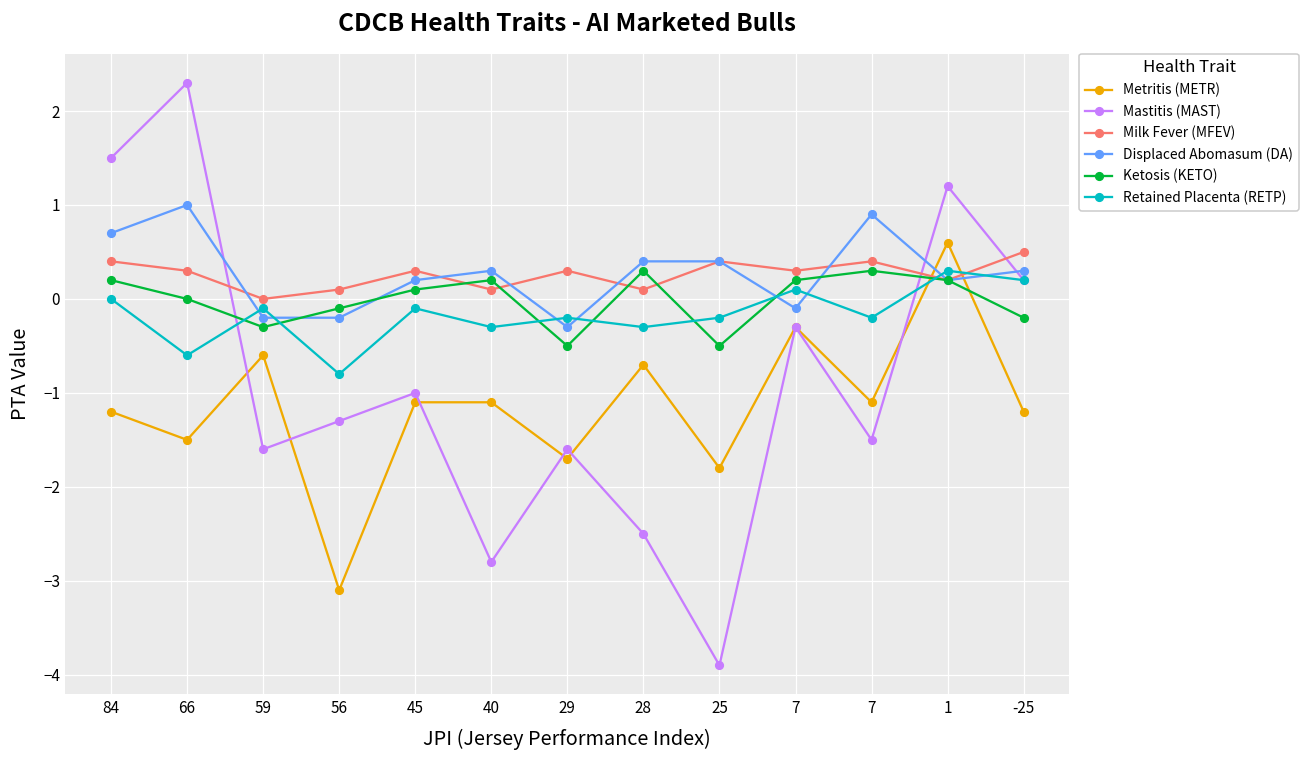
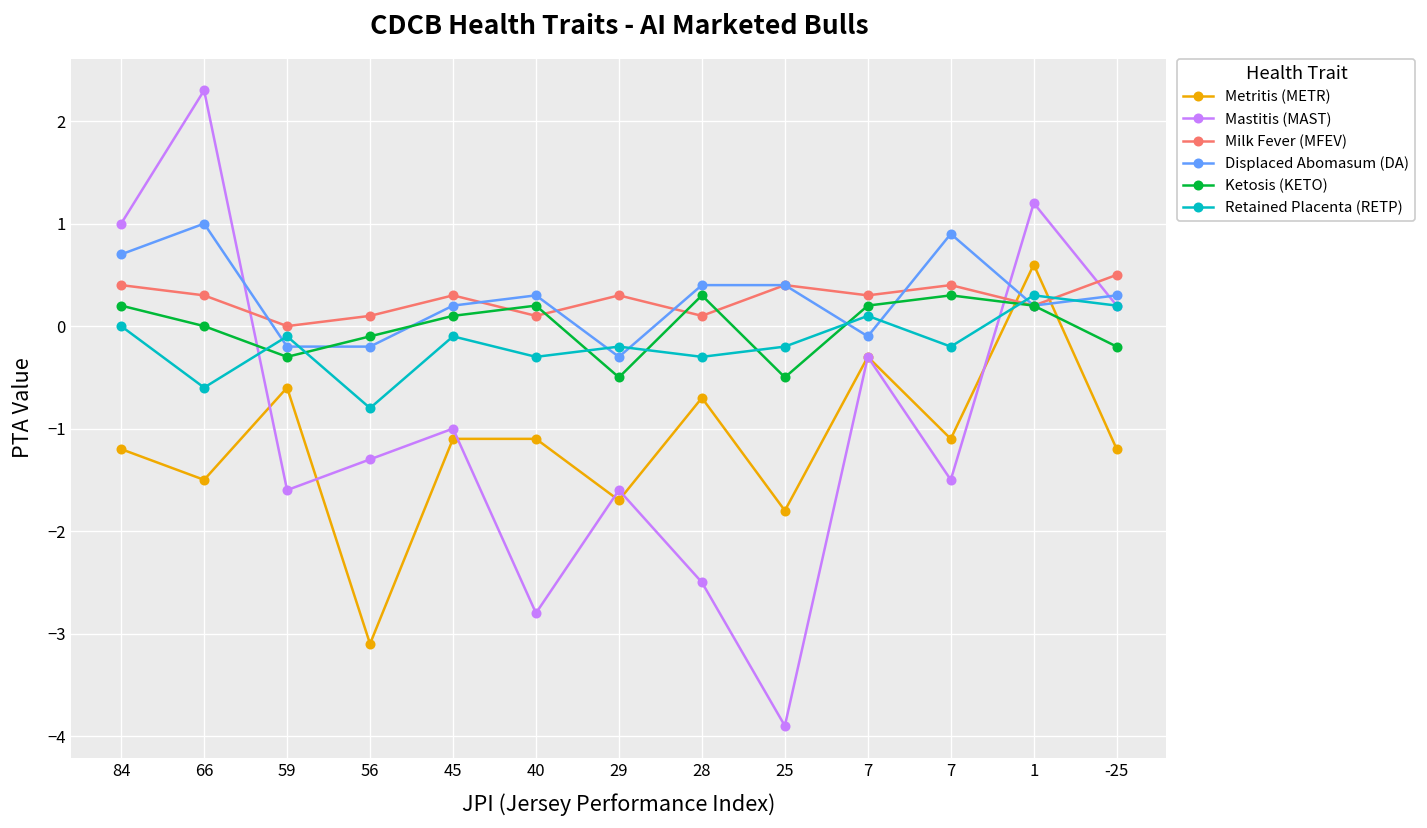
Mastitis (MAST), 84: 1.5 -> 1.0
